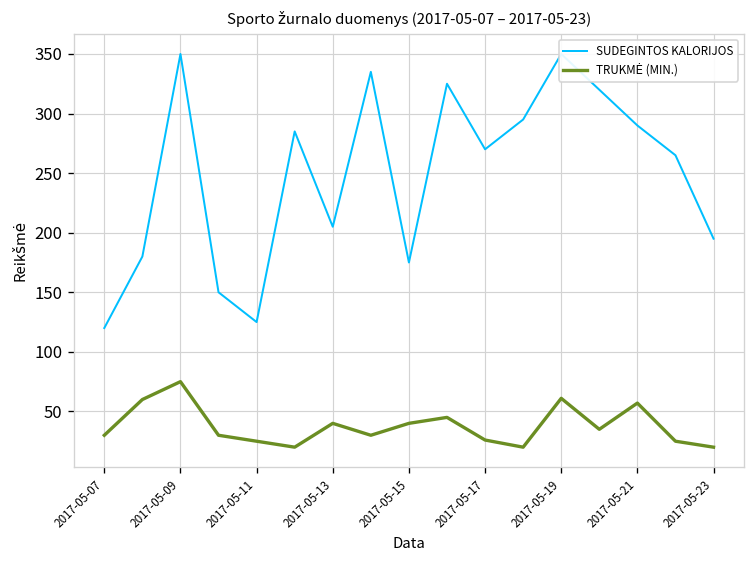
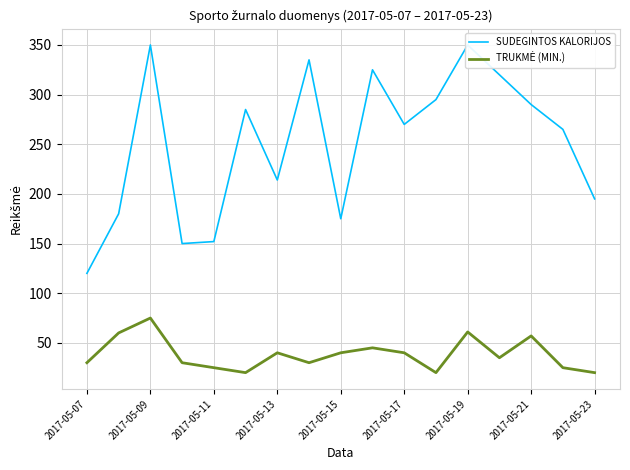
SUDEGINTOS KALORIJOS, 2017-05-11: 130 -> 150
SUDEGINTOS KALORIJOS, 2017-05-13: 205 -> 214
TRUKMĖ (MIN.), 2017-05-17: 30 -> 40
